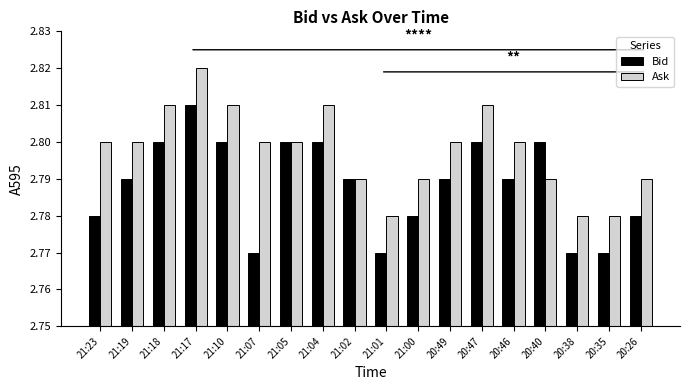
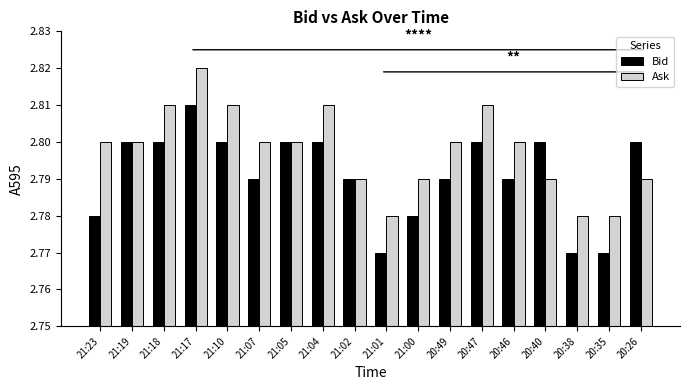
Bid, 21:19: 2.79 -> 2.80
Bid, 21:07: 2.77 -> 2.79
Bid, 20:26: 2.78 -> 2.80
